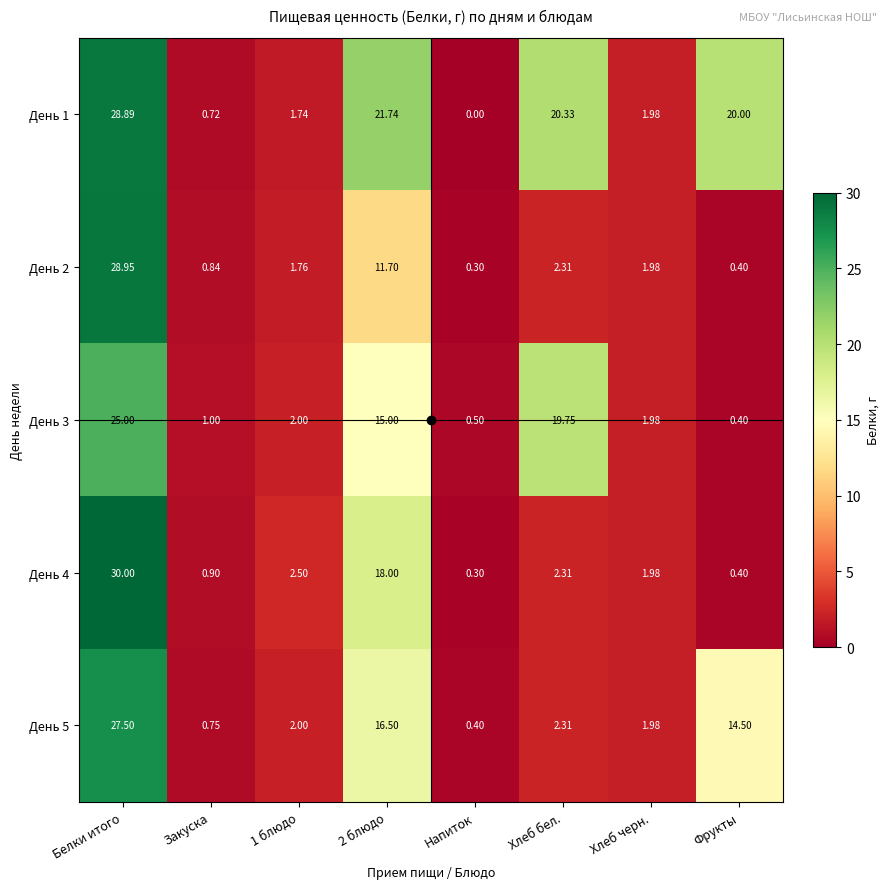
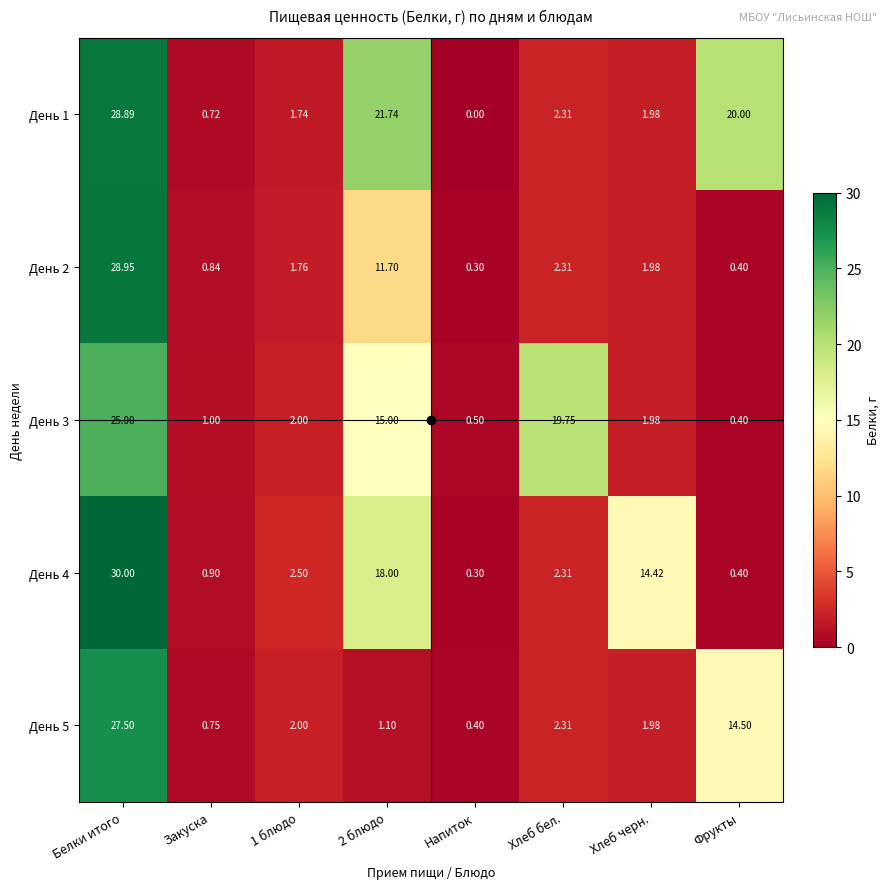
День 1, Хлеб бел.: 20.33 -> 2.31
День 4, Хлеб черн.: 1.98 -> 14.42
День 5, 2 блюдо: 16.50 -> 1.10
